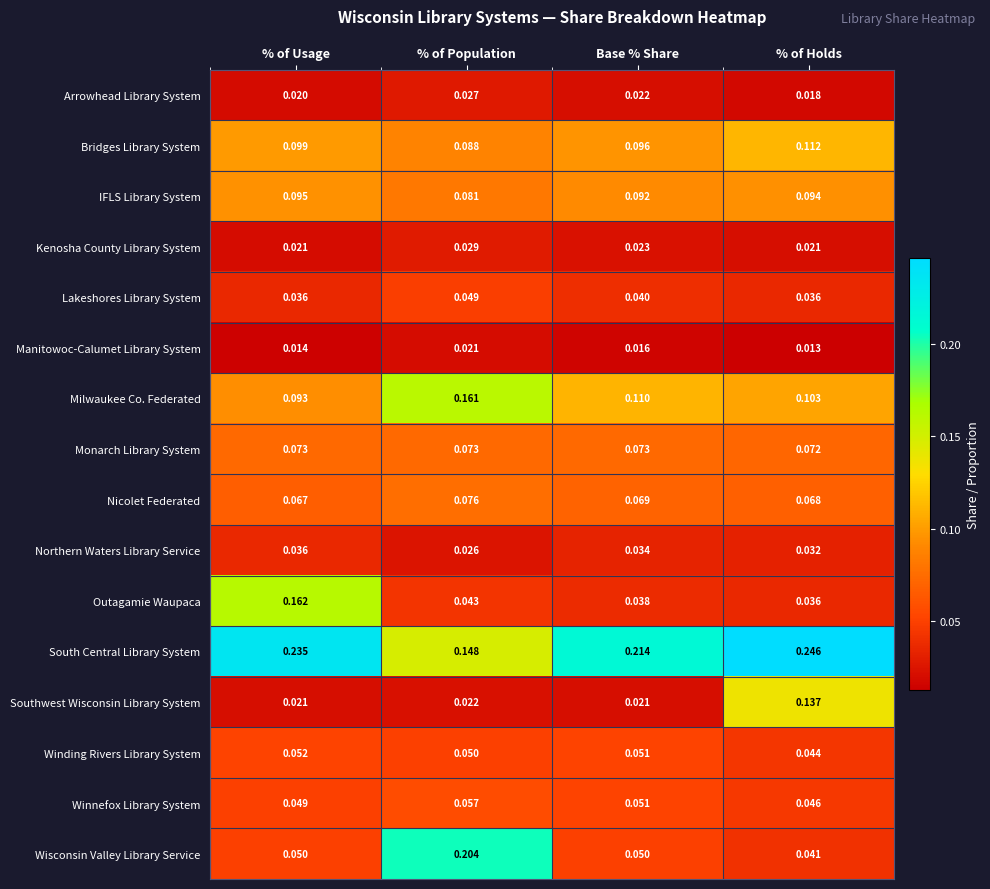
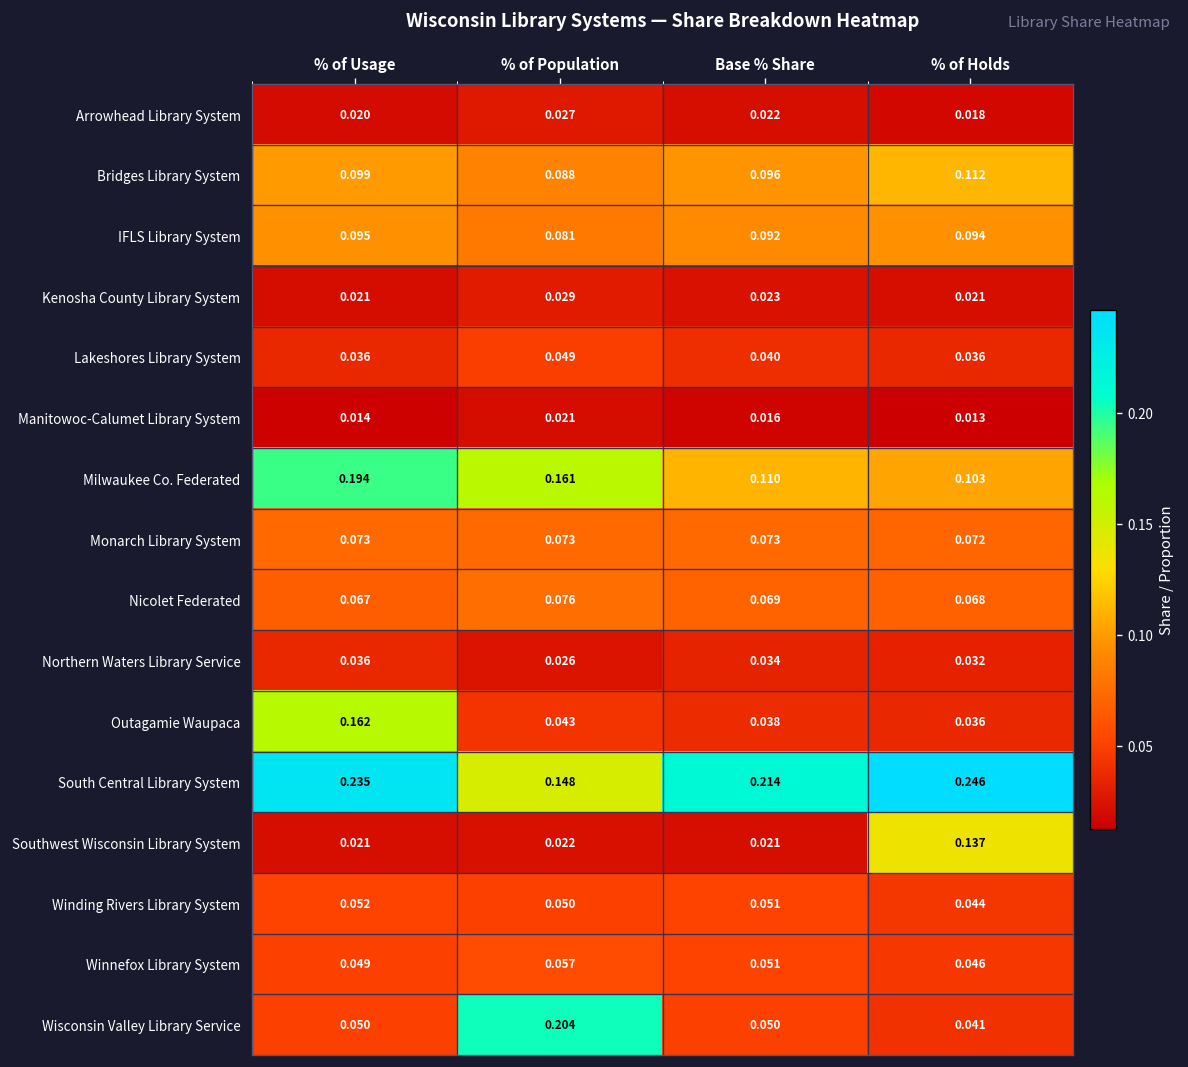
Milwaukee Co. Federated, % of Usage: 0.093 -> 0.194
